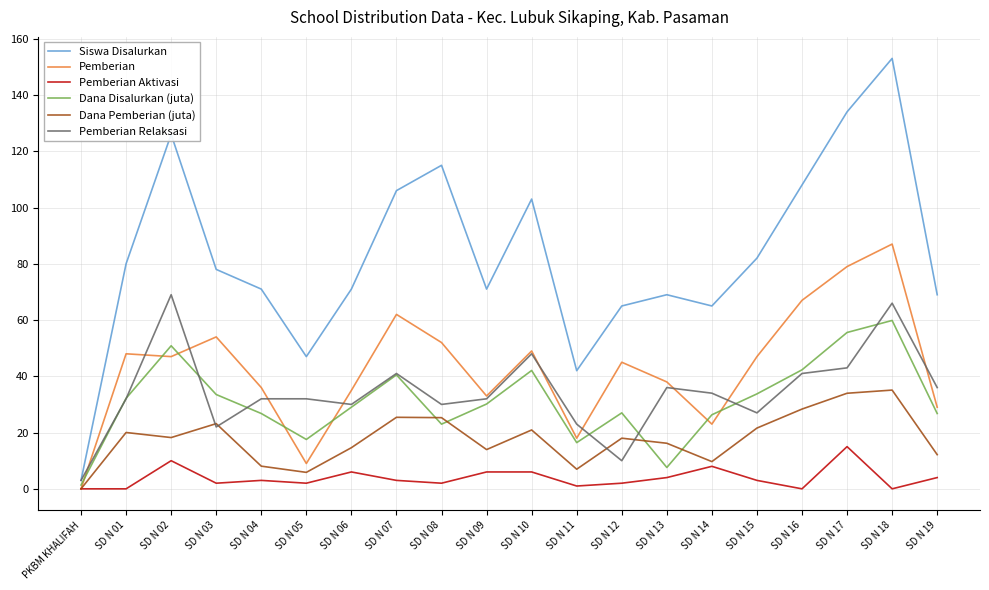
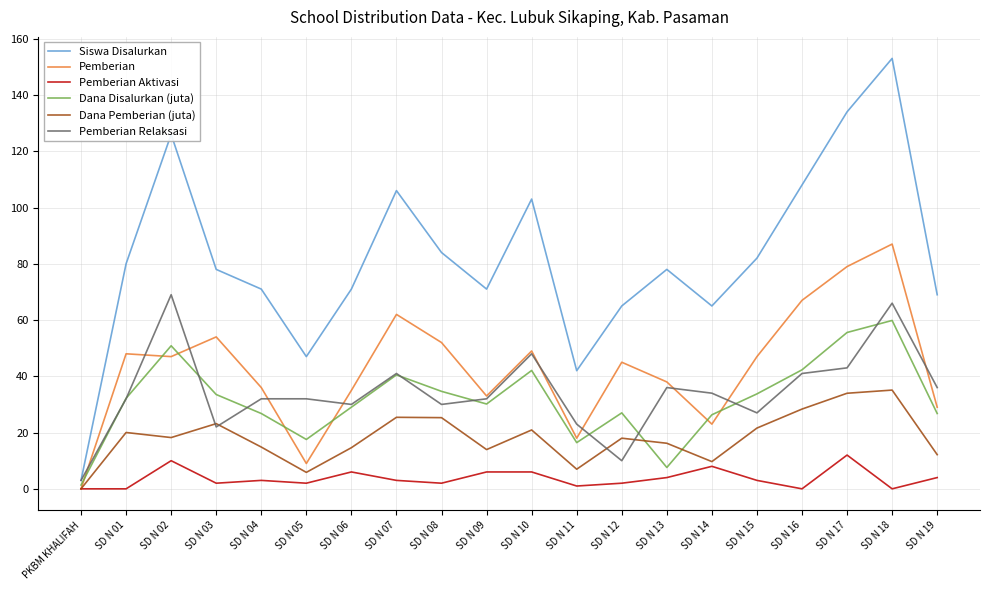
Dana Pemberian (juta), SD N 04: 8 -> 15
Siswa Disalurkan, SD N 08: 115 -> 84
Dana Disalurkan (juta), SD N 08: 23 -> 35
Siswa Disalurkan, SD N 13: 69 -> 78
Pemberian Aktivasi, SD N 17: 15 -> 12
